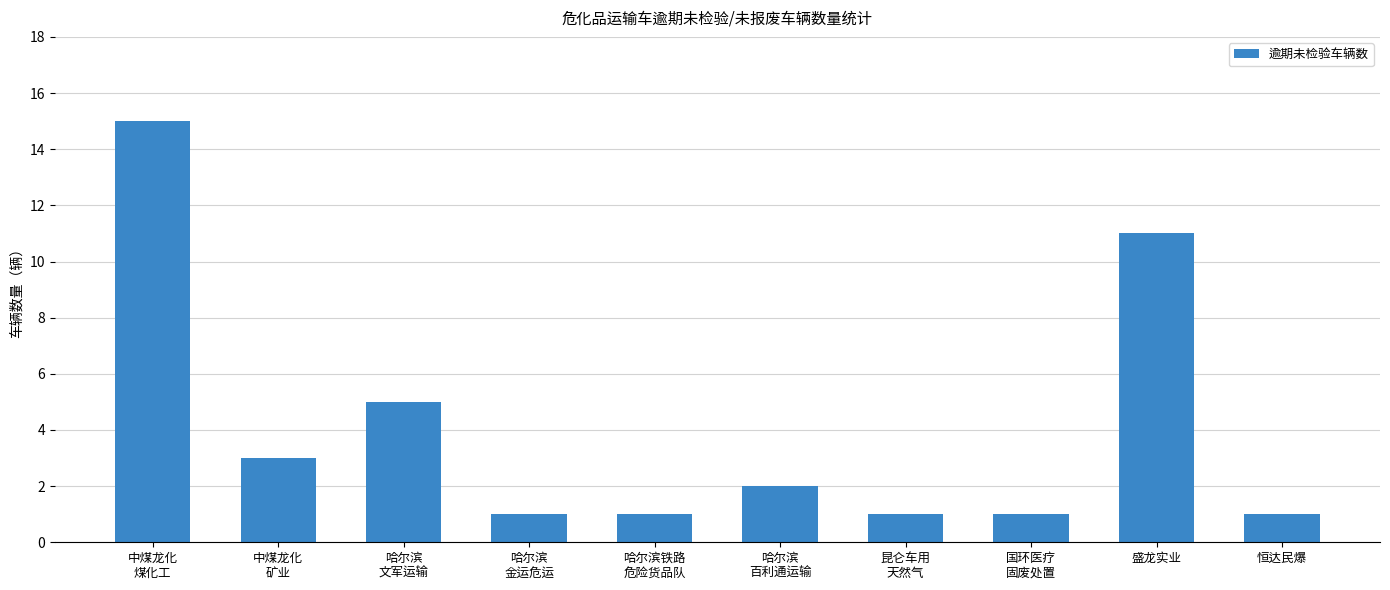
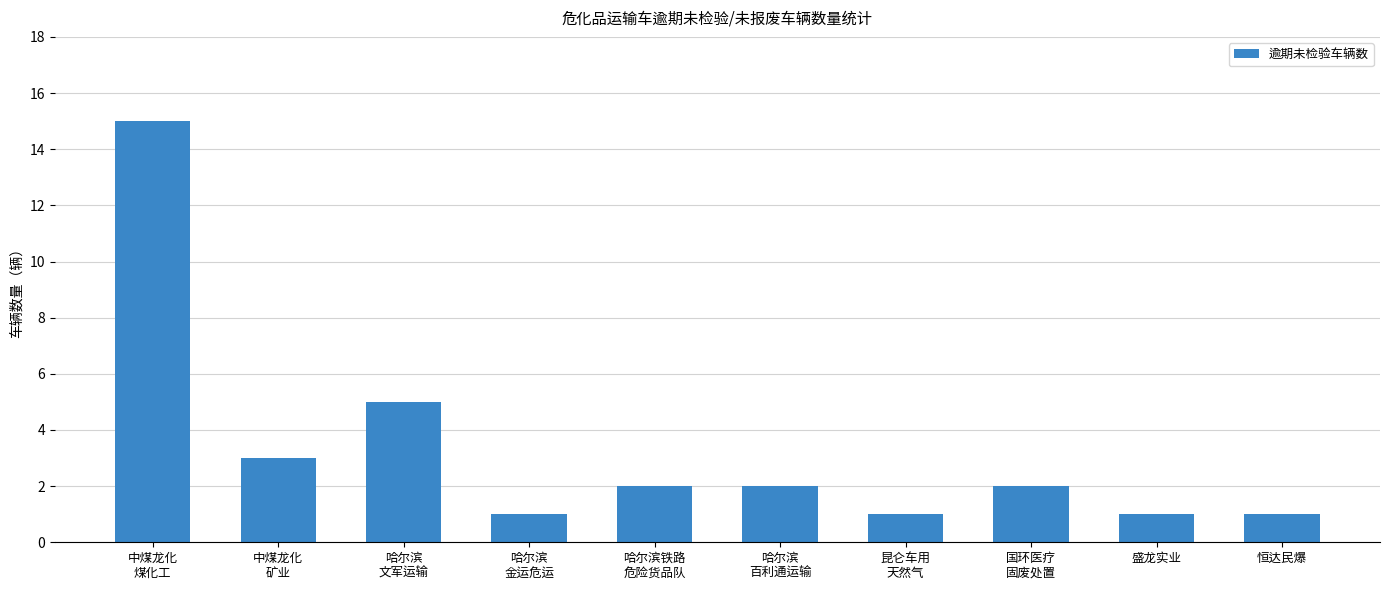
哈尔滨铁路 危险货品队: 1 -> 2
国环医疗 固废处置: 1 -> 2
盛龙实业: 11 -> 1
